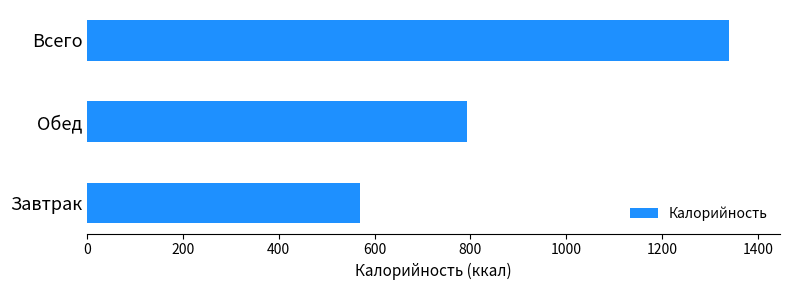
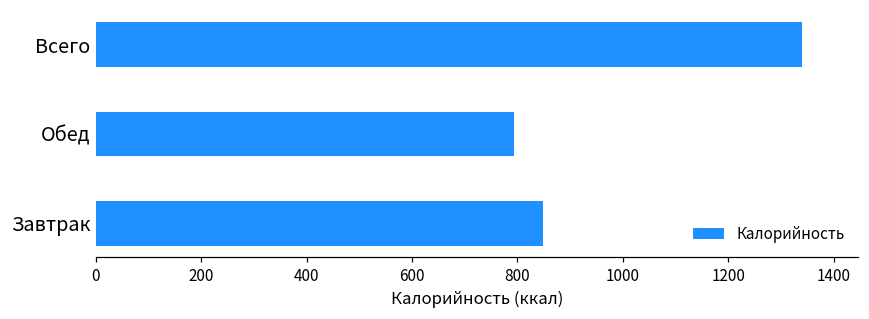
Завтрак: 570 -> 850
